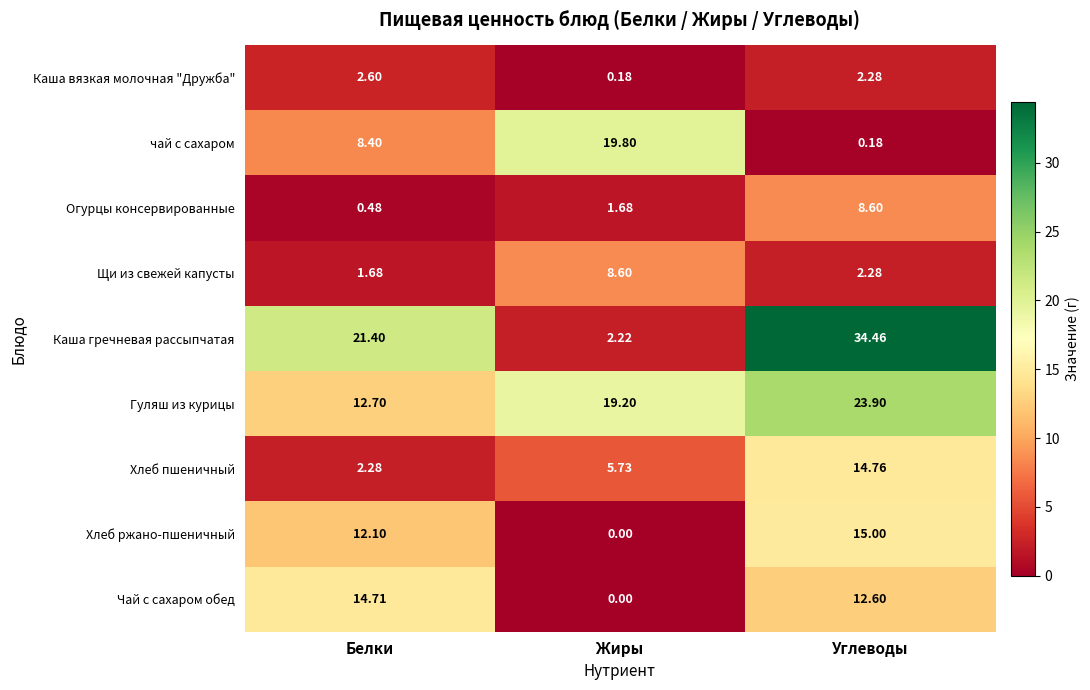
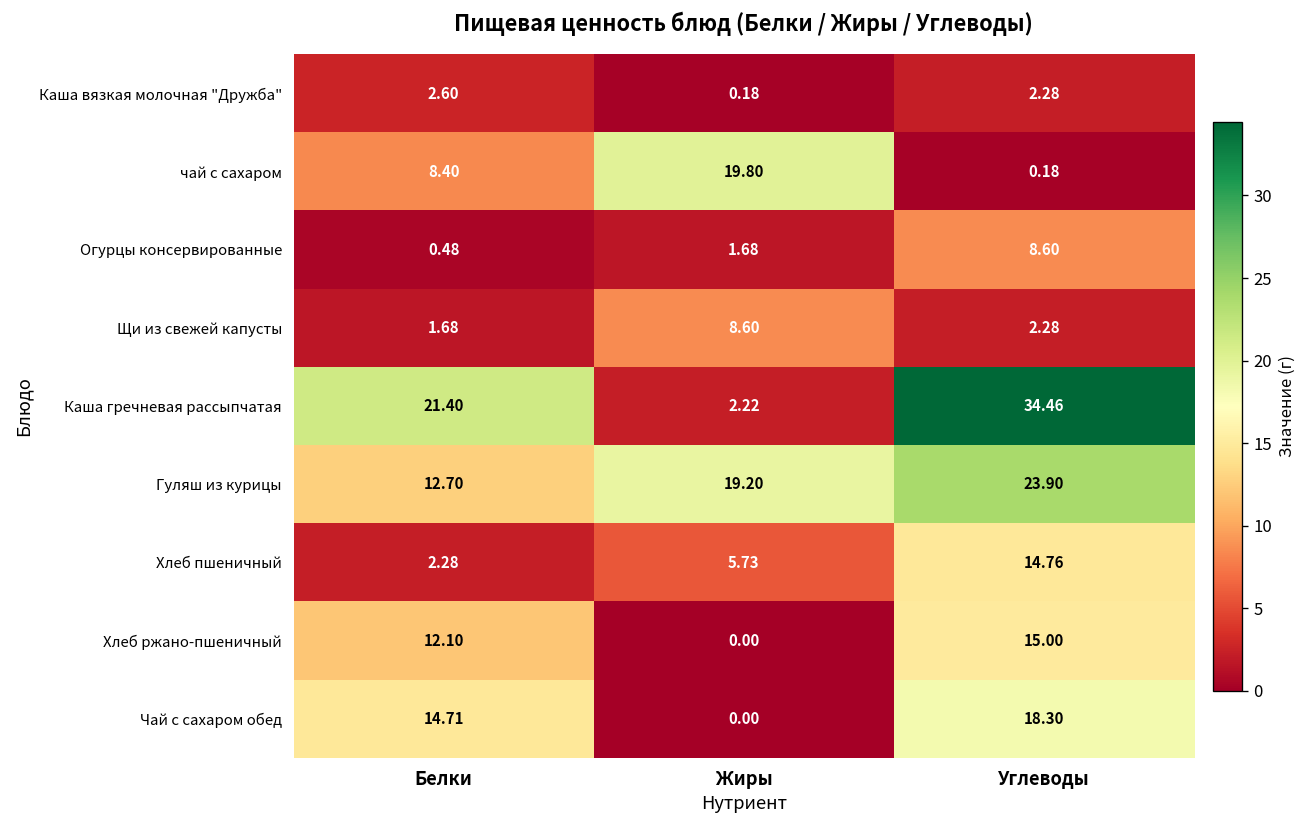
Чай с сахаром обед, Углеводы: 12.60 -> 18.30
